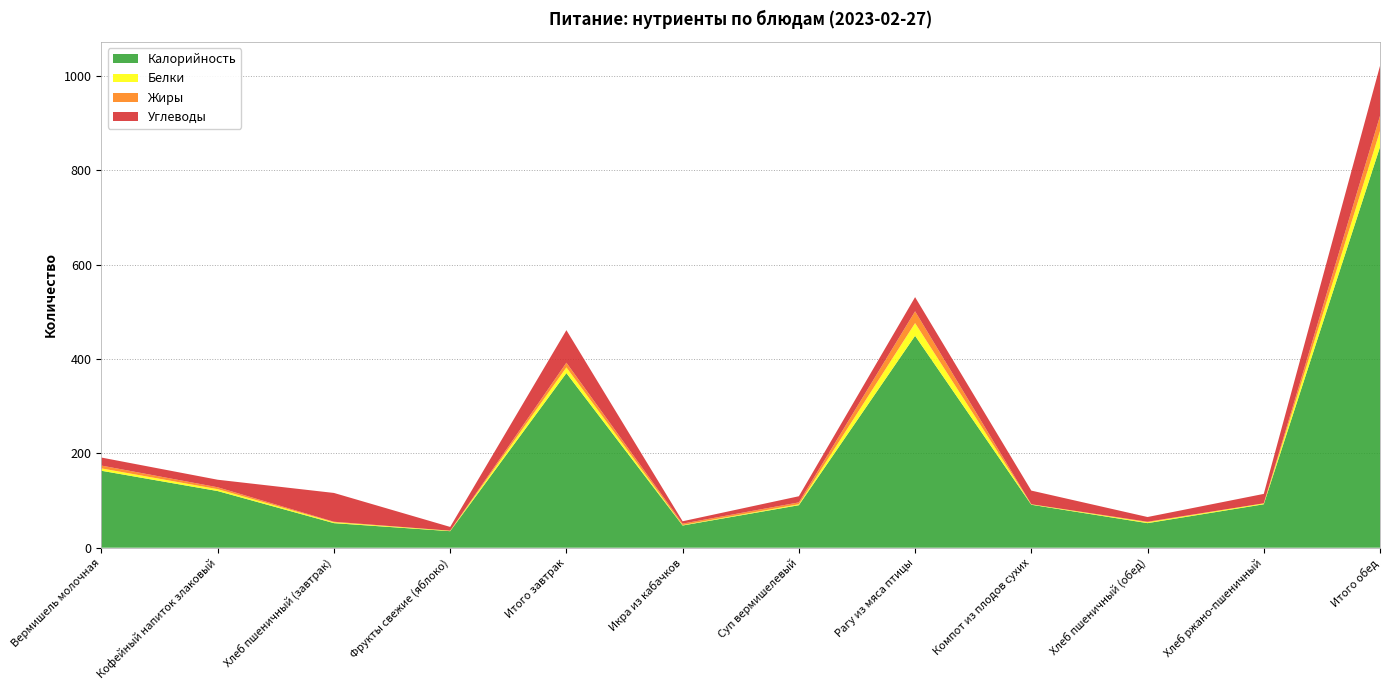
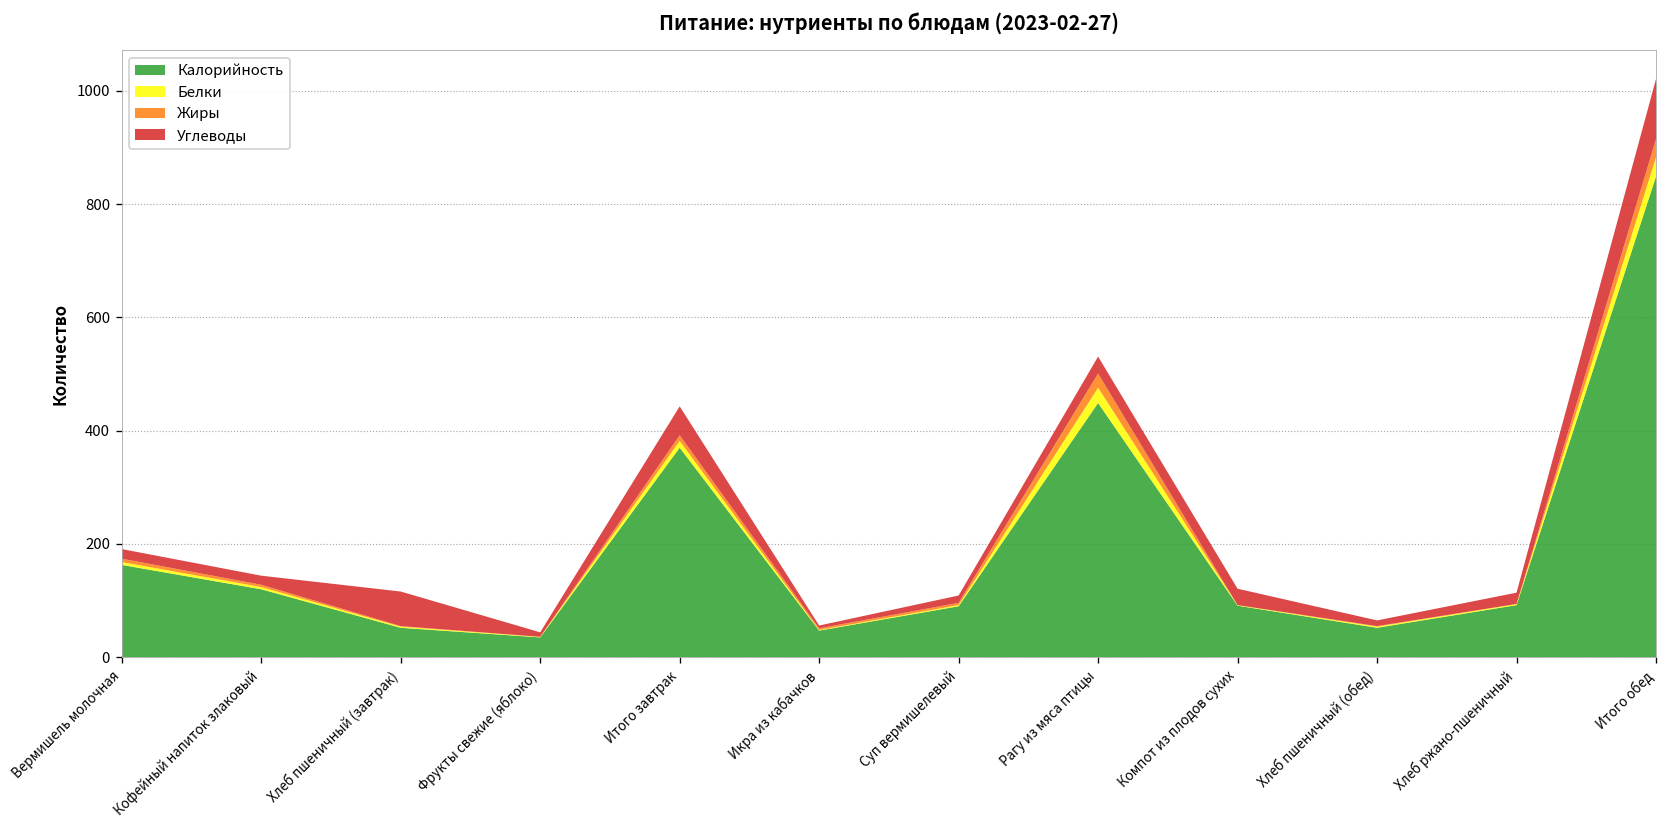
Углеводы, Итого завтрак: 70 -> 50
